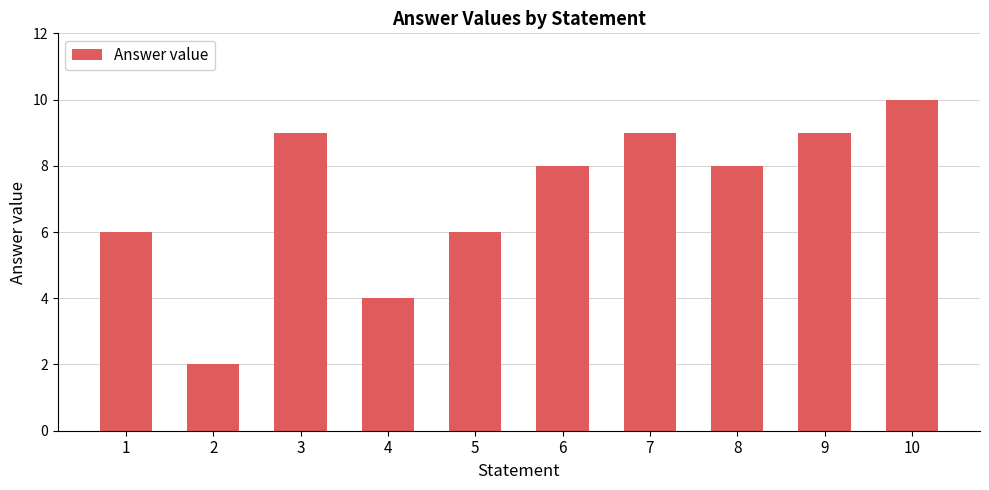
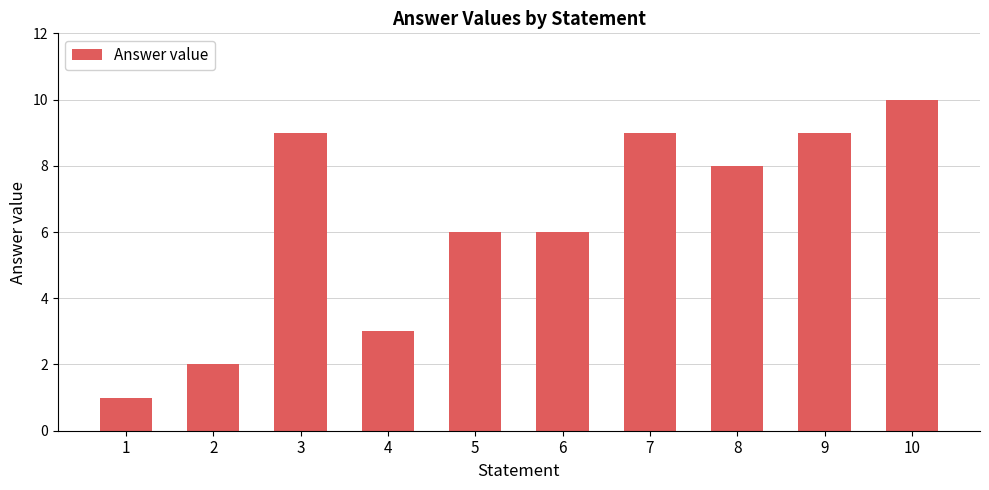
1: 6 -> 1
4: 4 -> 3
6: 8 -> 6
